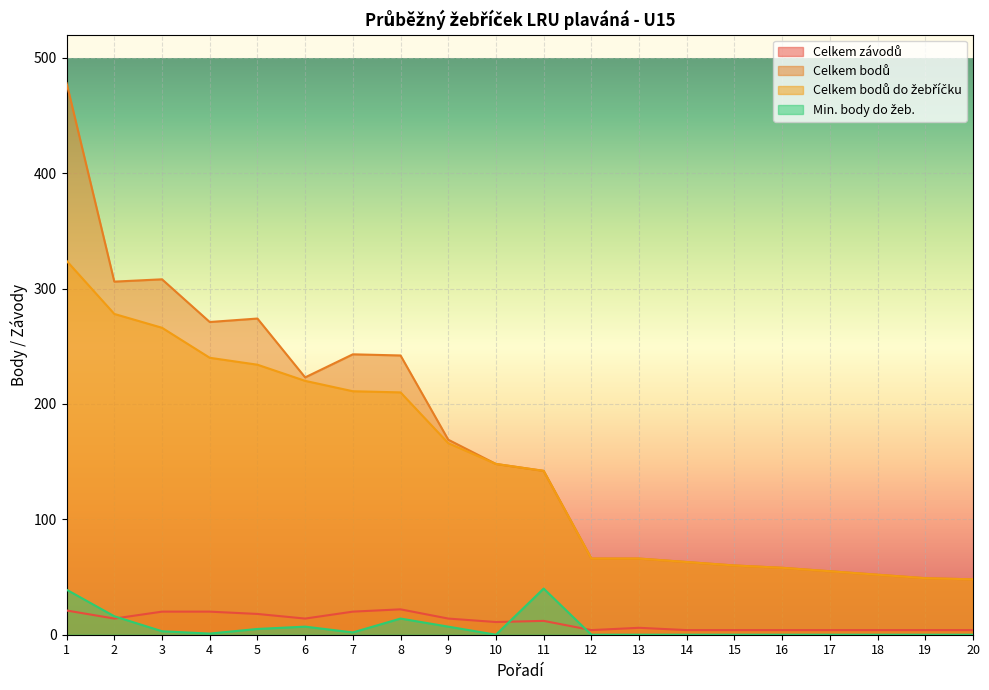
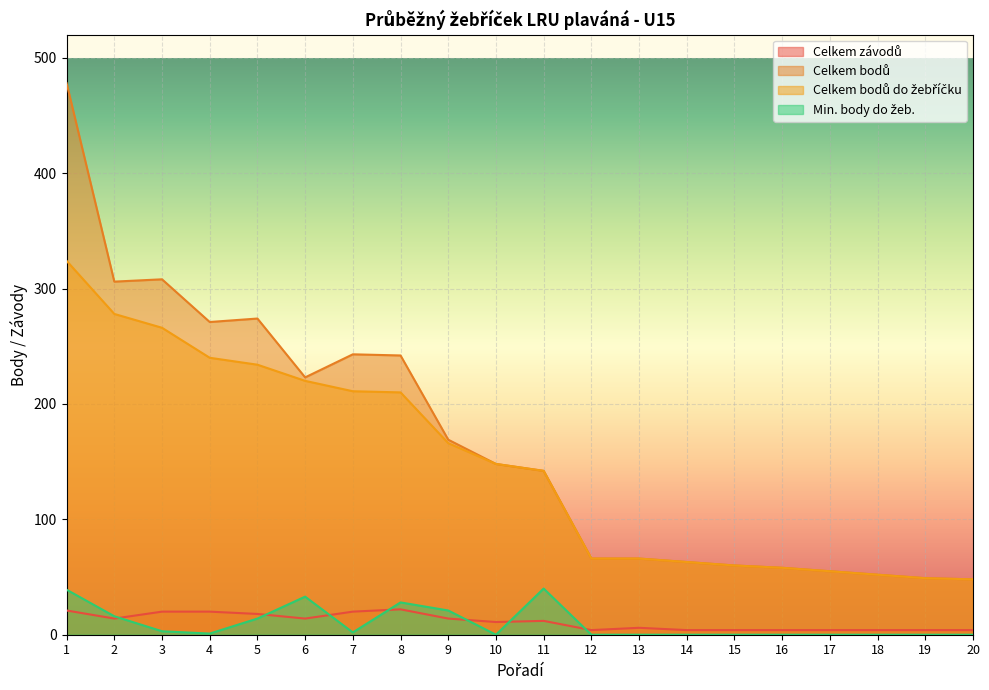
Min. body do žeb., 5: 5 -> 14
Min. body do žeb., 6: 7 -> 33
Min. body do žeb., 8: 14 -> 28
Min. body do žeb., 9: 7 -> 21
